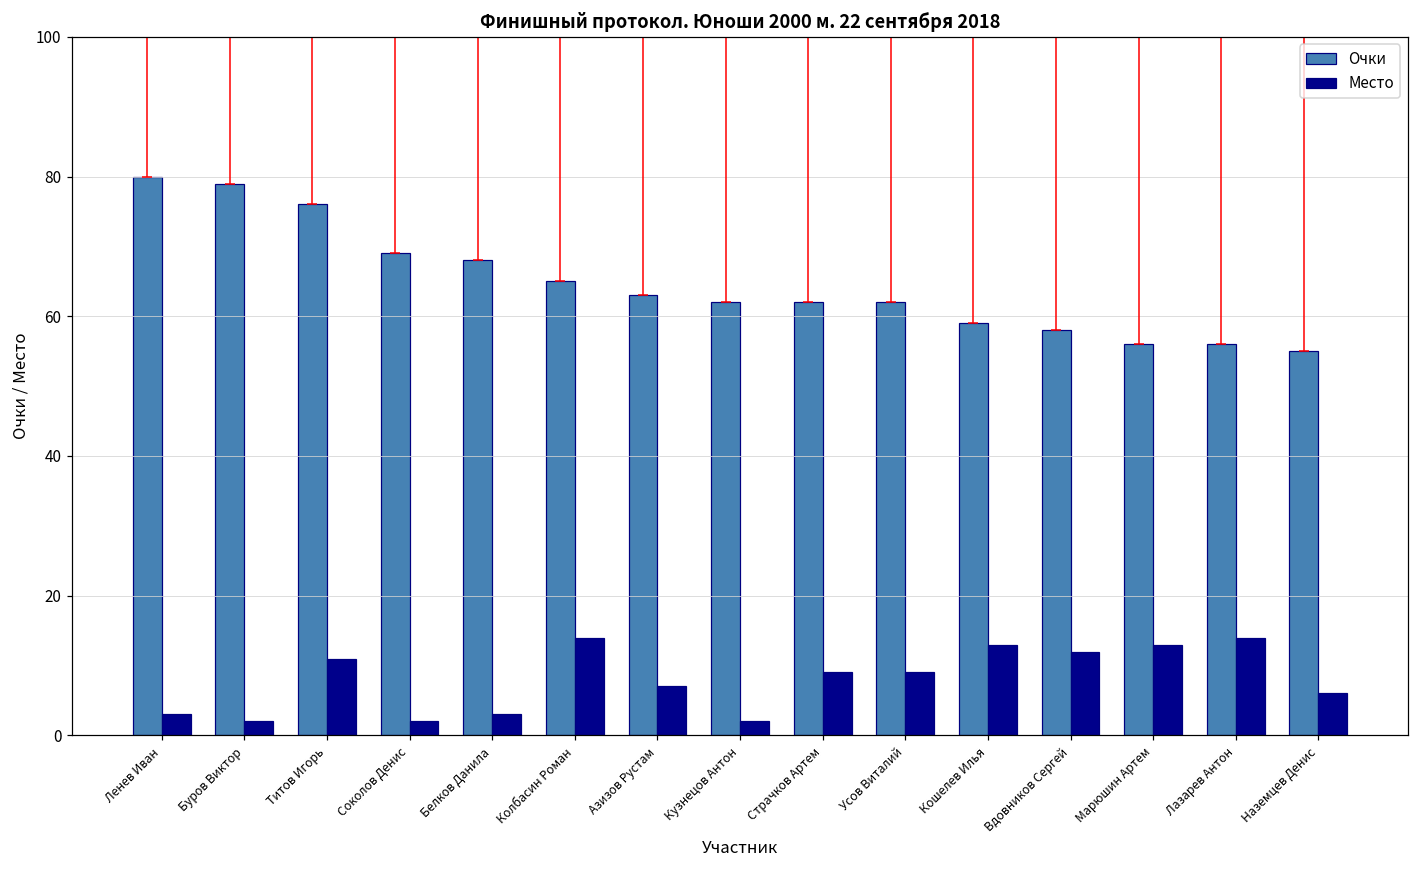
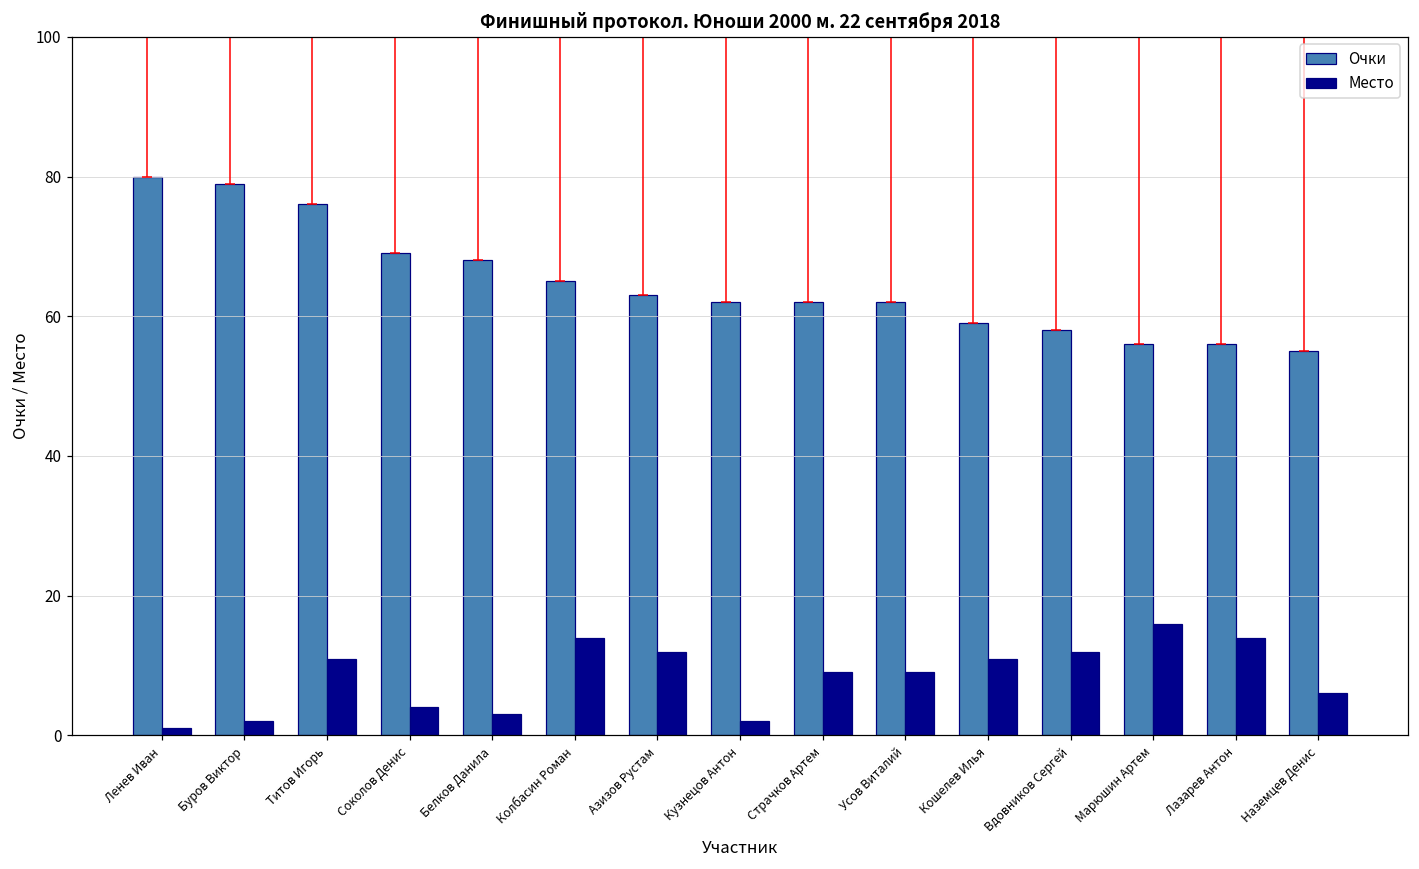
Место, Ленев Иван: 3 -> 1
Место, Соколов Денис: 2 -> 4
Место, Азизов Рустам: 7 -> 12
Место, Кошелев Илья: 13 -> 11
Место, Марюшин Артем: 13 -> 16
